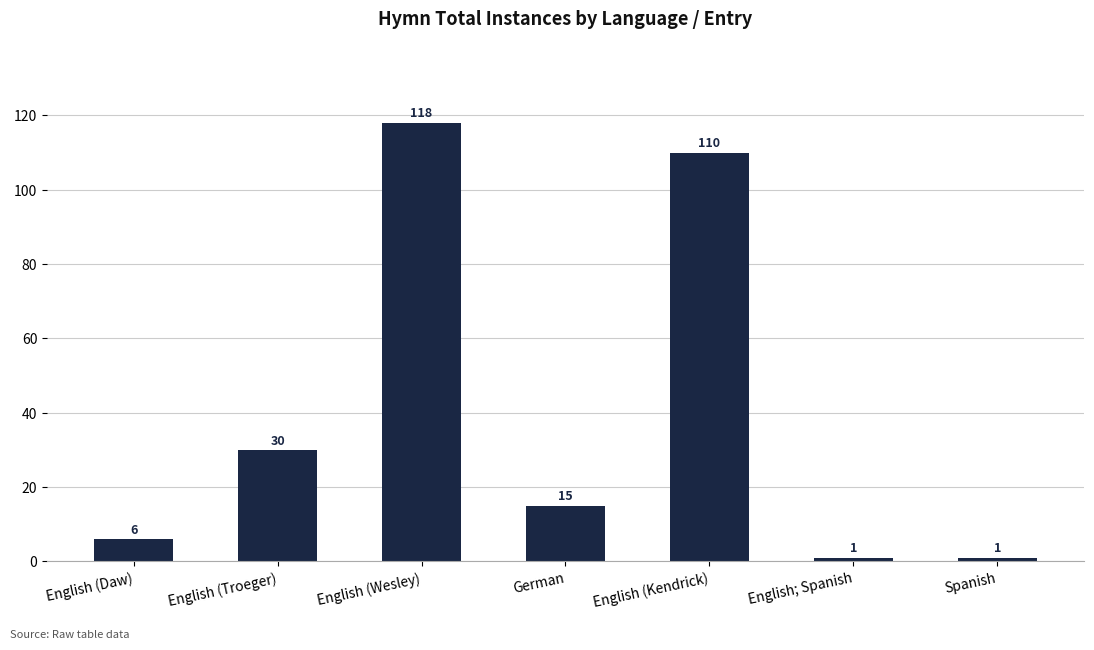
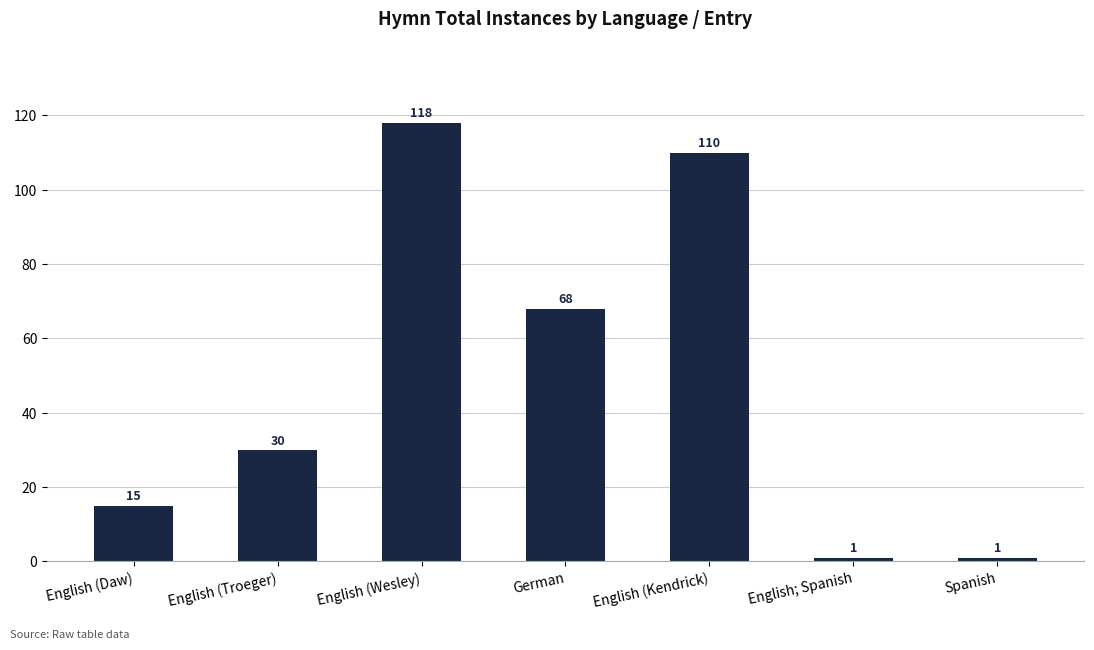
English (Daw): 6 -> 15
German: 15 -> 68
